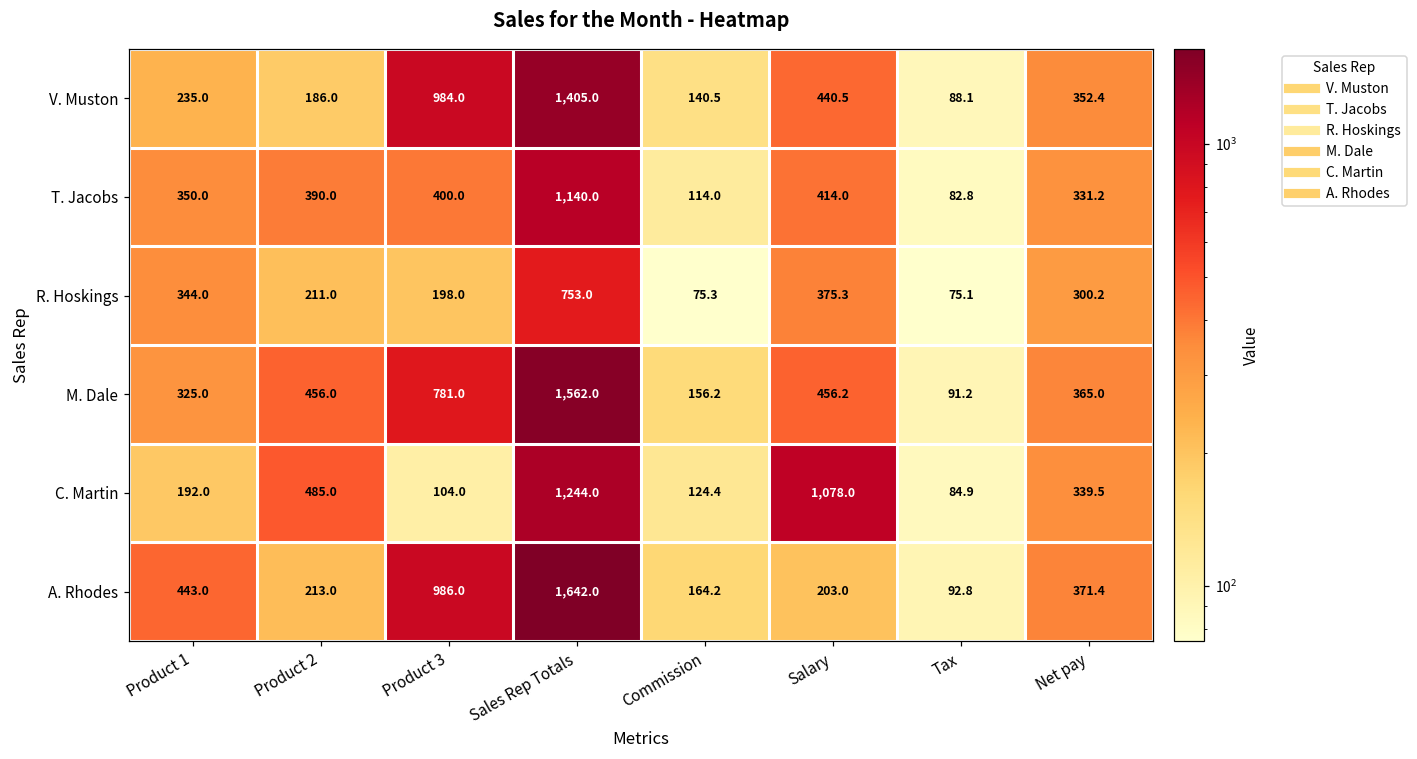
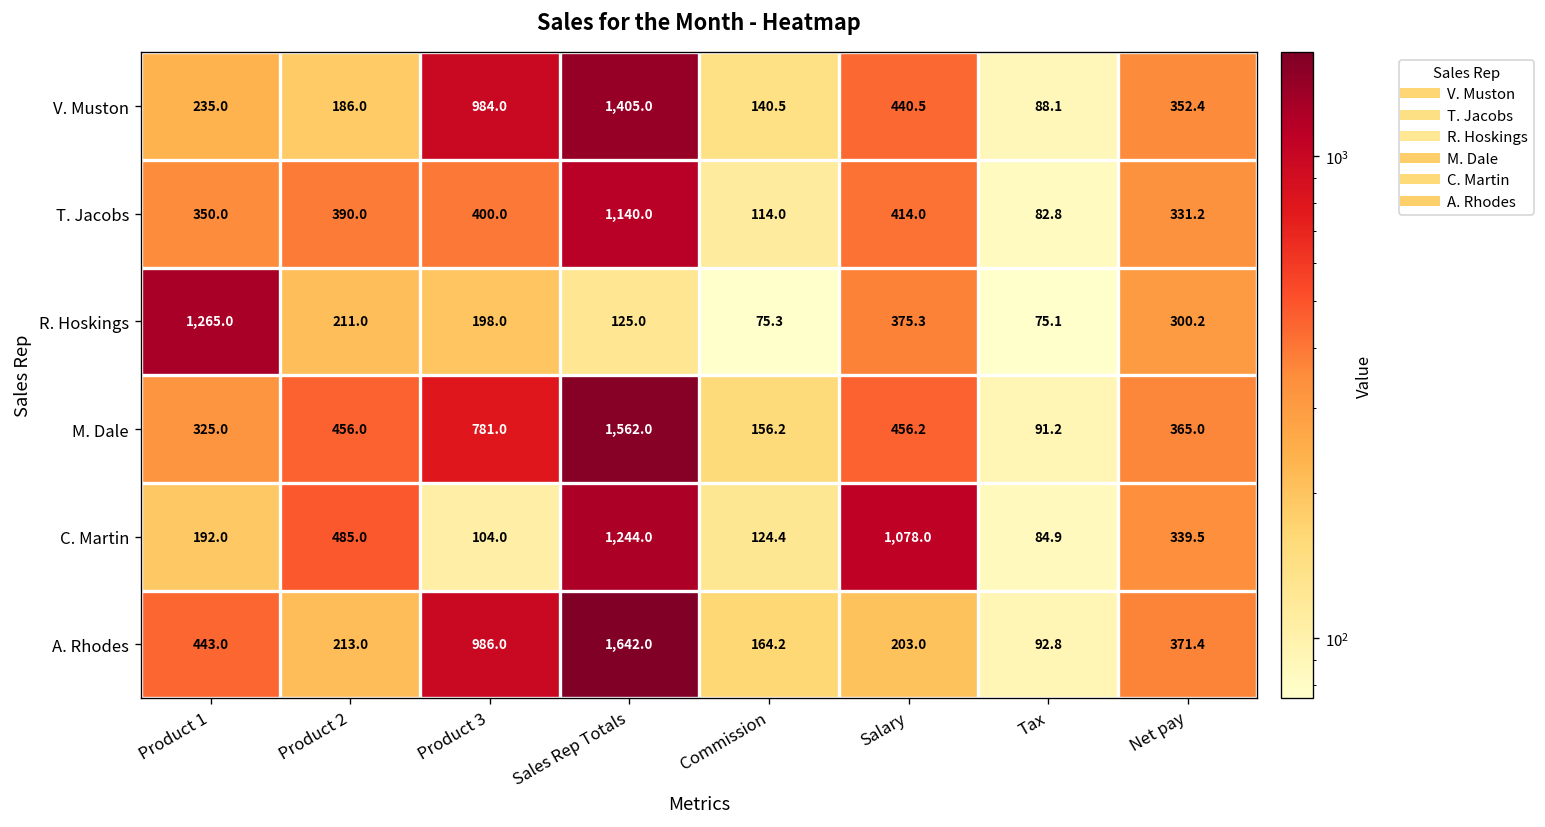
R. Hoskings, Product 1: 344.0 -> 1,265.0
R. Hoskings, Sales Rep Totals: 753.0 -> 125.0
